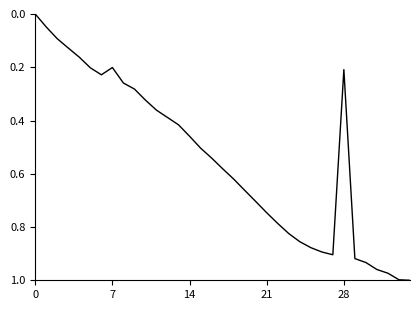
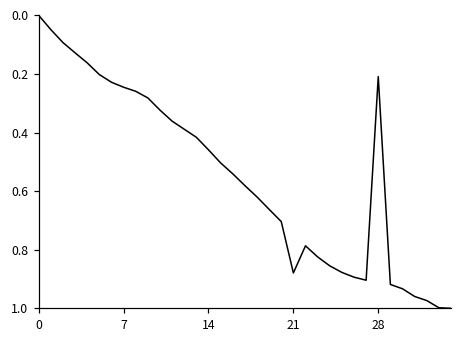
7: 0.20 -> 0.25
21: 0.75 -> 0.88
